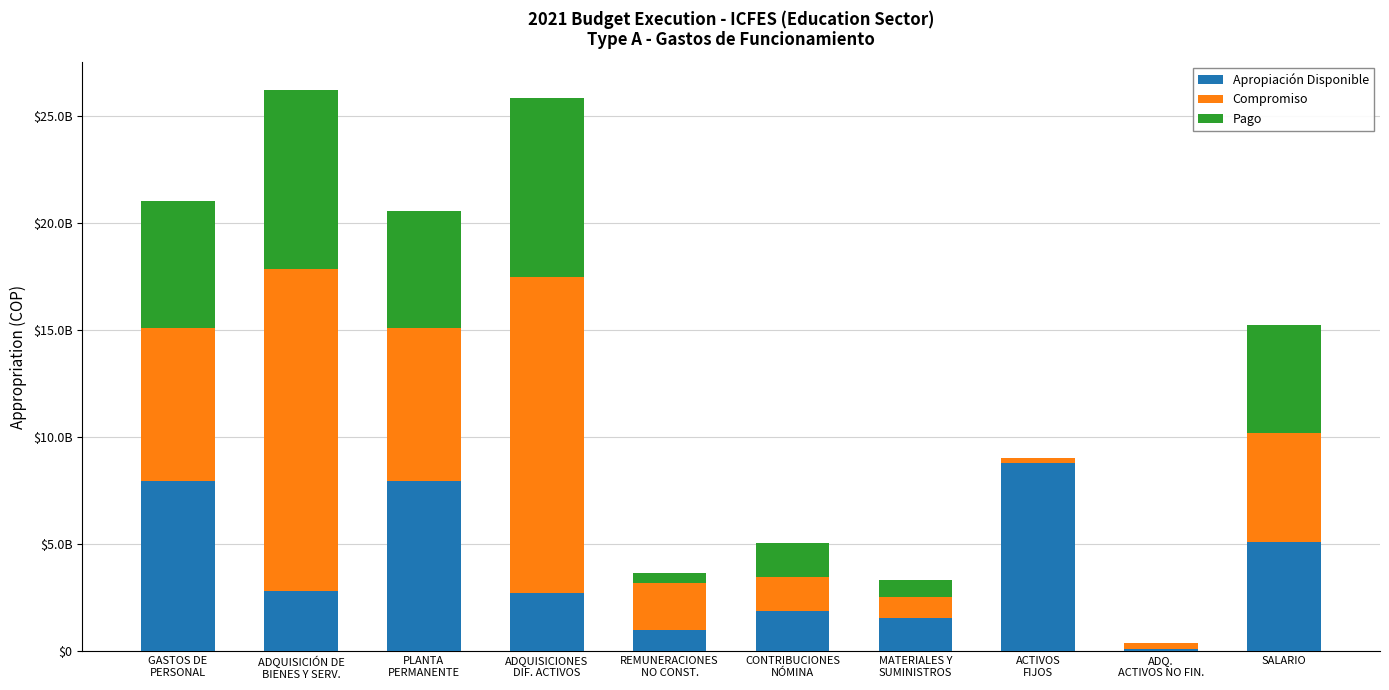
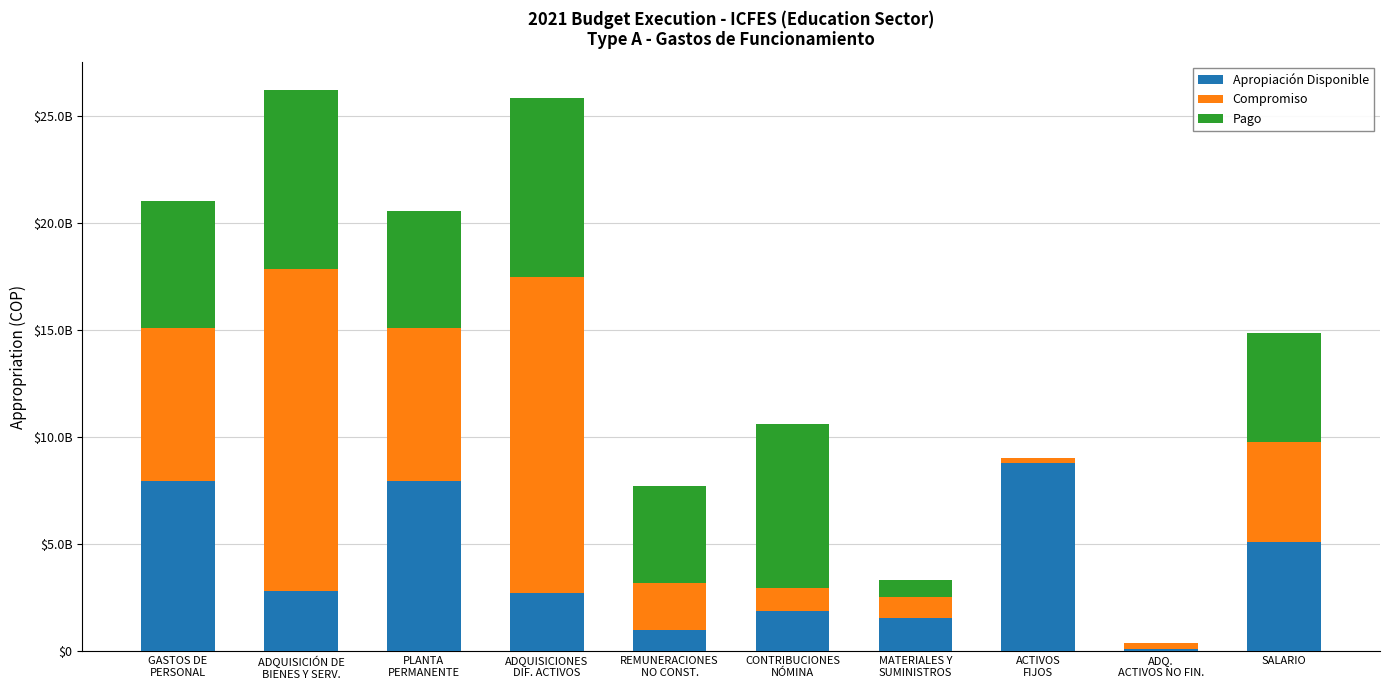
Pago, REMUNERACIONES NO CONST.: $500000000 -> $4500000000
Compromiso, CONTRIBUCIONES NÓMINA: $1600000000 -> $1100000000
Pago, CONTRIBUCIONES NÓMINA: $1600000000 -> $7700000000
Compromiso, SALARIO: $5100000000 -> $4700000000
